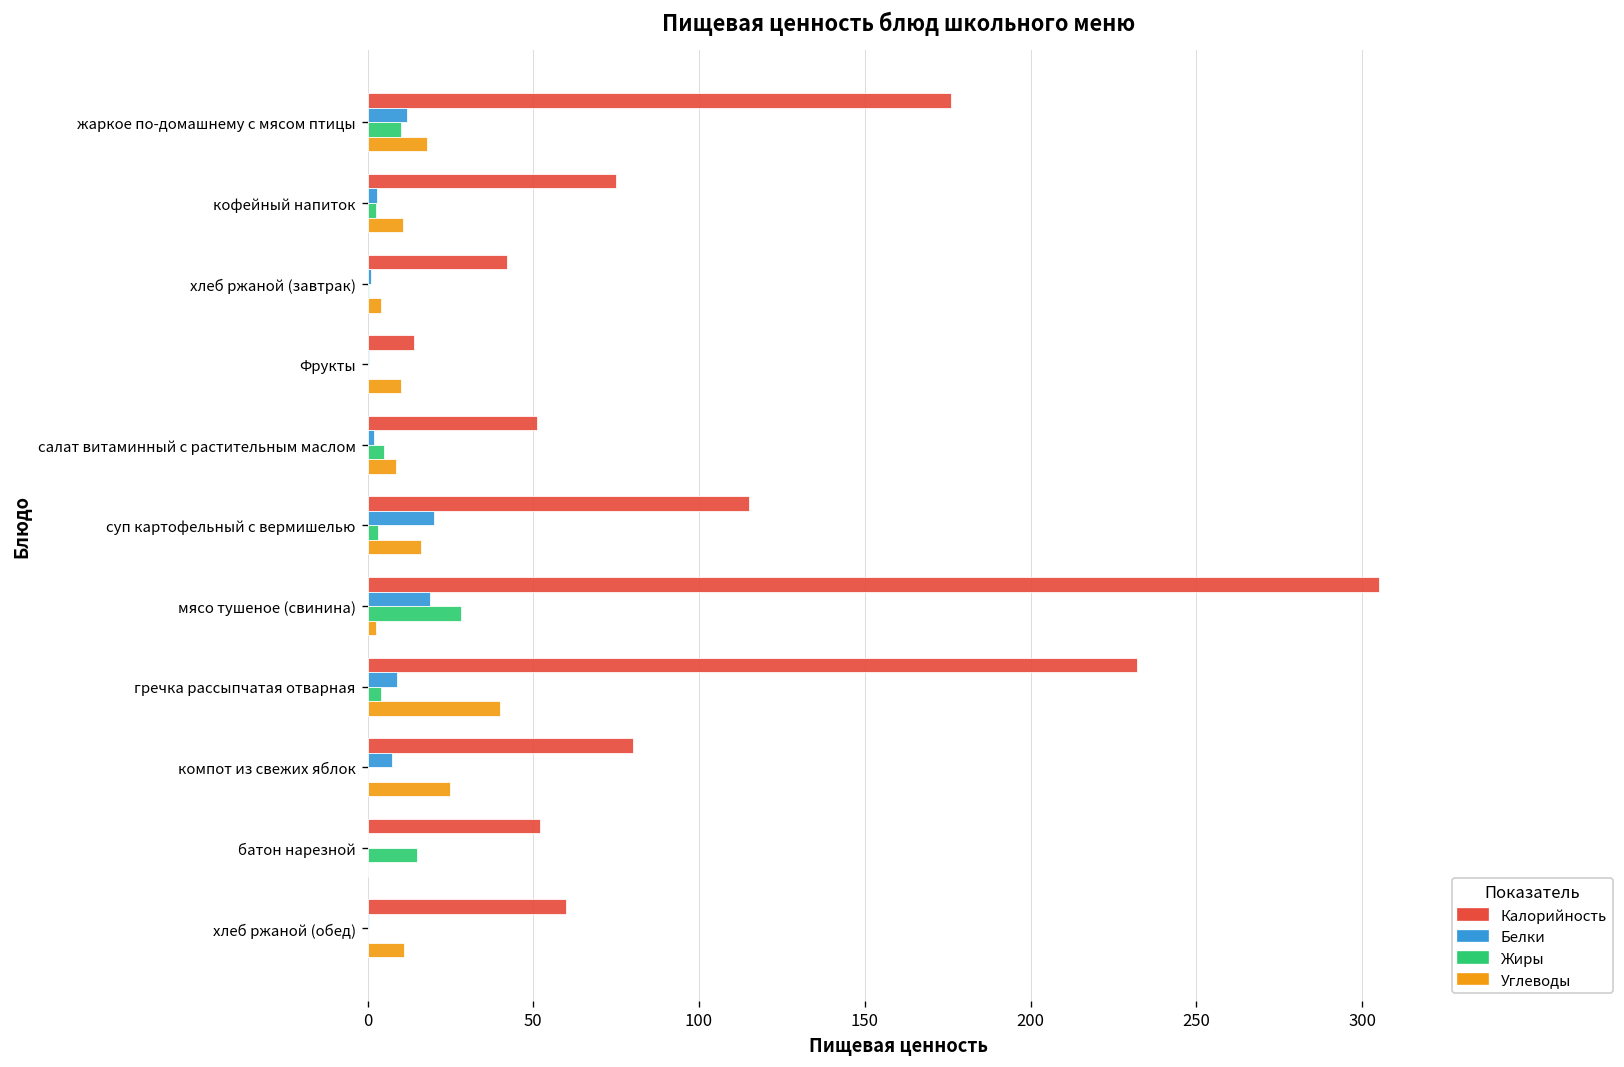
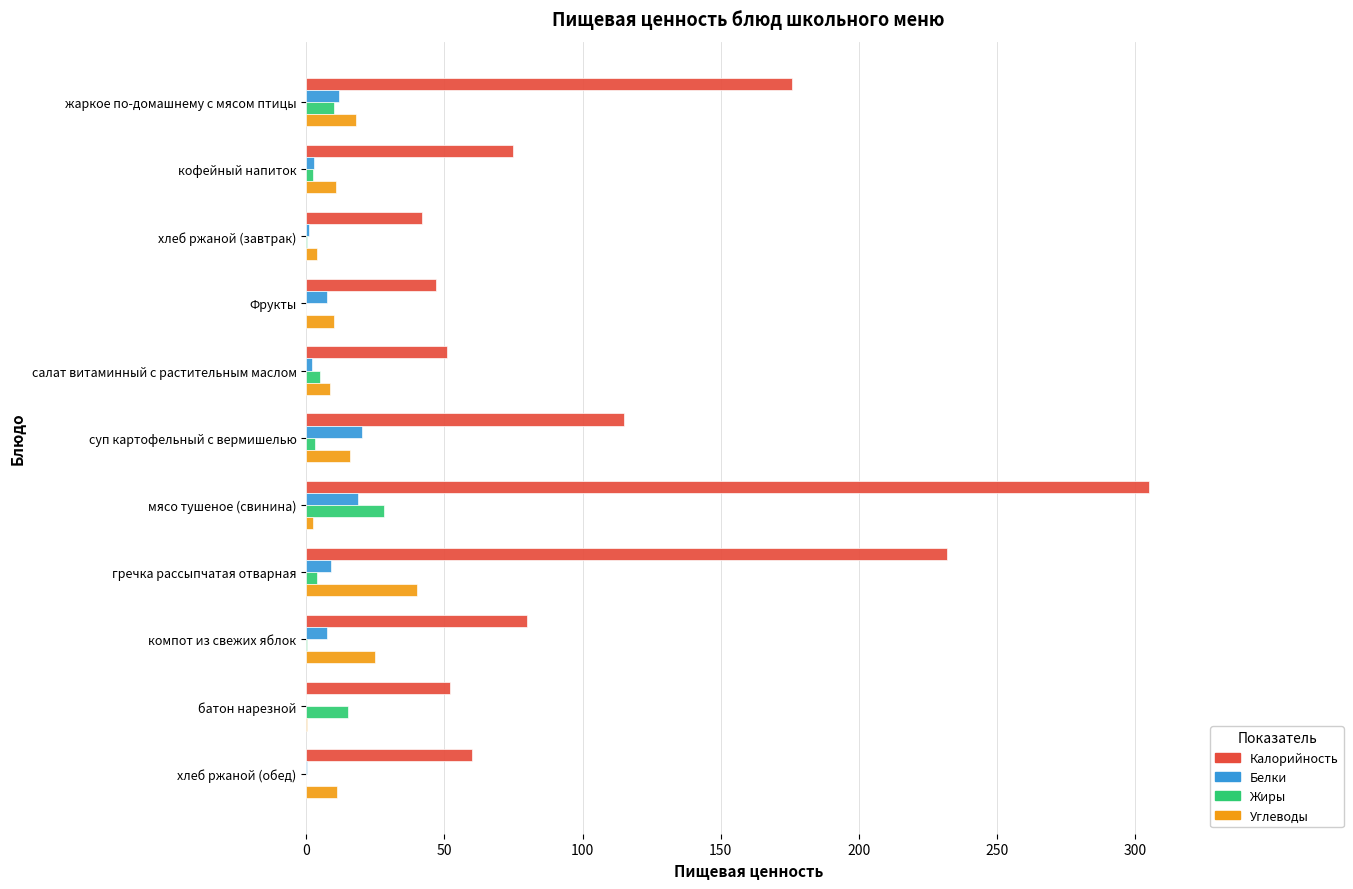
Калорийность, Фрукты: 14 -> 47
Белки, Фрукты: 0 -> 7
